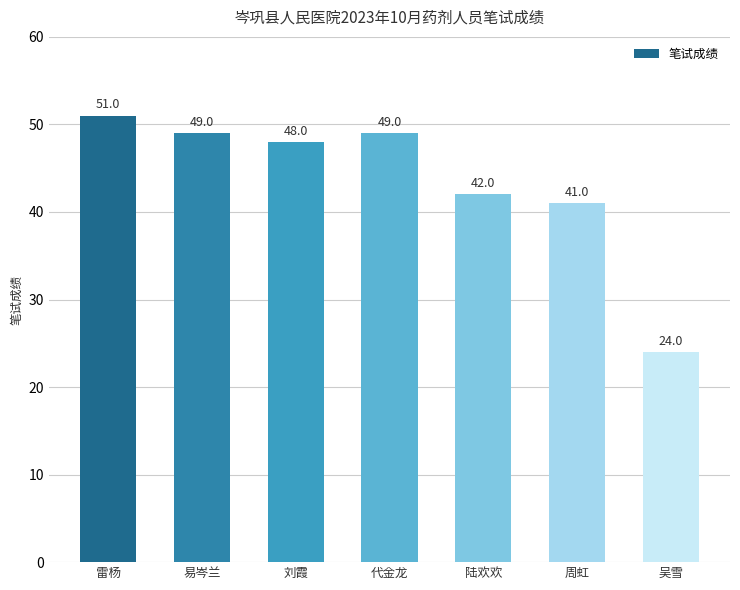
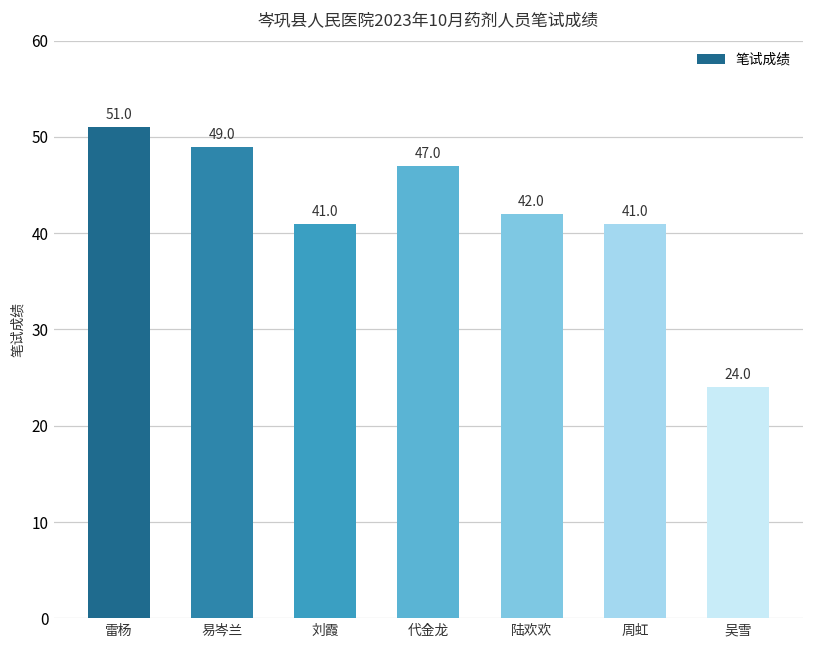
刘霞: 48.0 -> 41.0
代金龙: 49.0 -> 47.0
